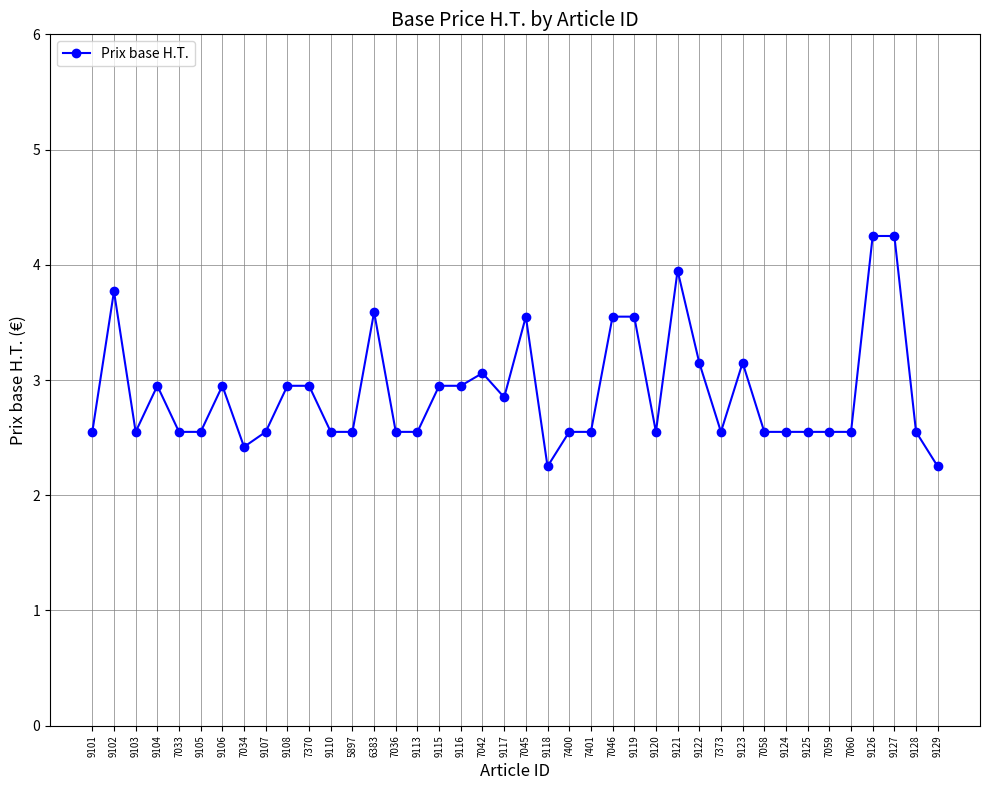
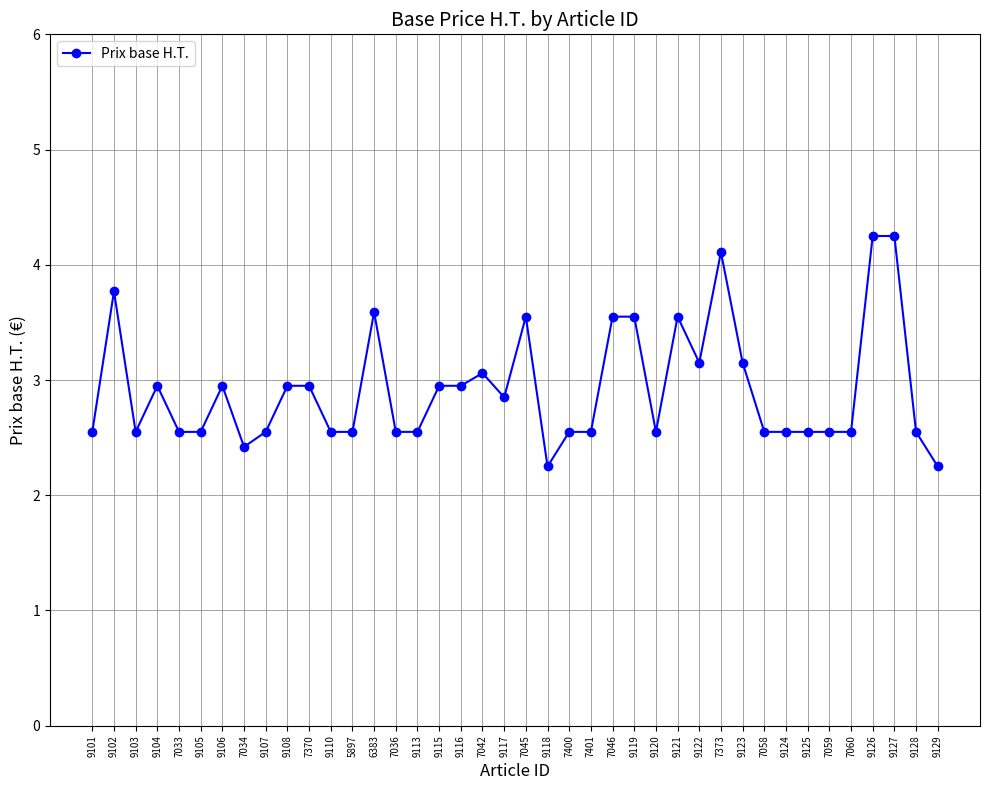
9121: 3.95 -> 3.55
7373: 2.55 -> 4.11
